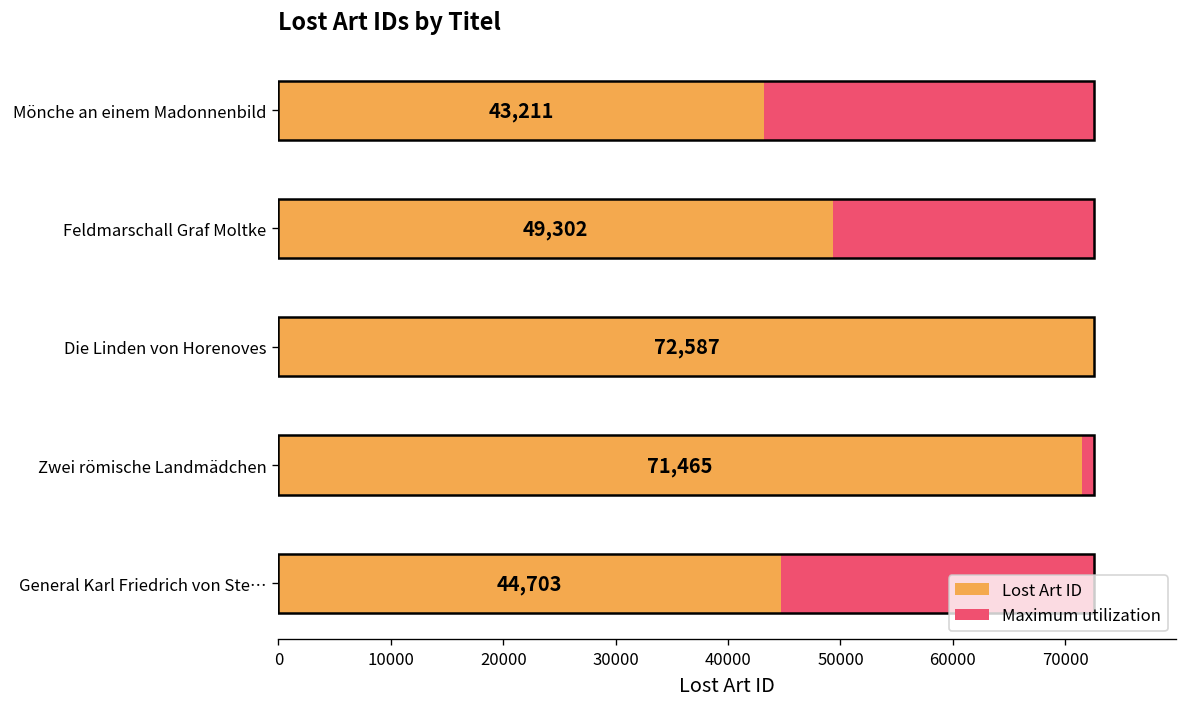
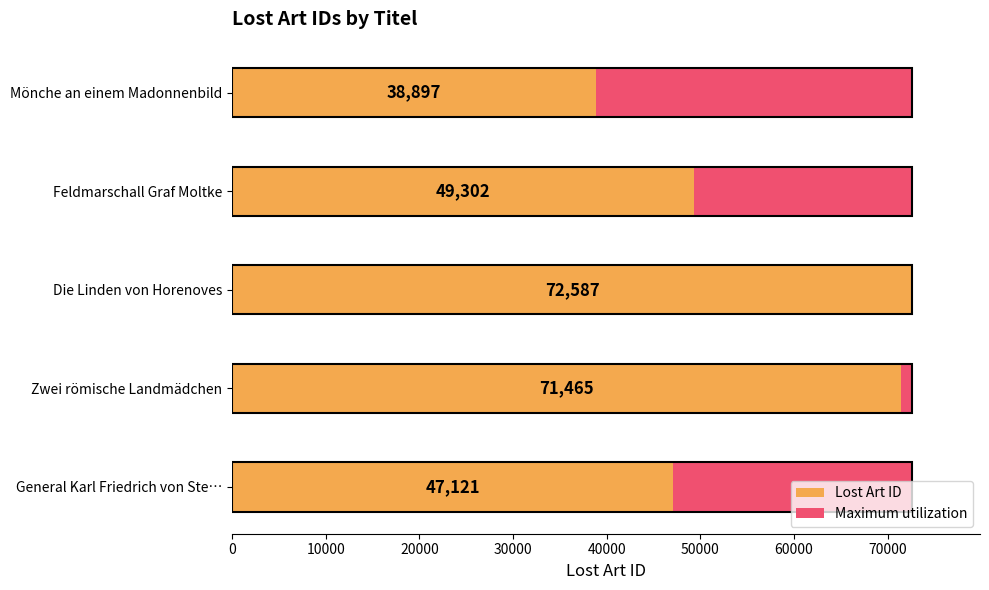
Lost Art ID, Mönche an einem Madonnenbild: 43,211 -> 38,897
Lost Art ID, General Karl Friedrich von Ste…: 44,703 -> 47,121
